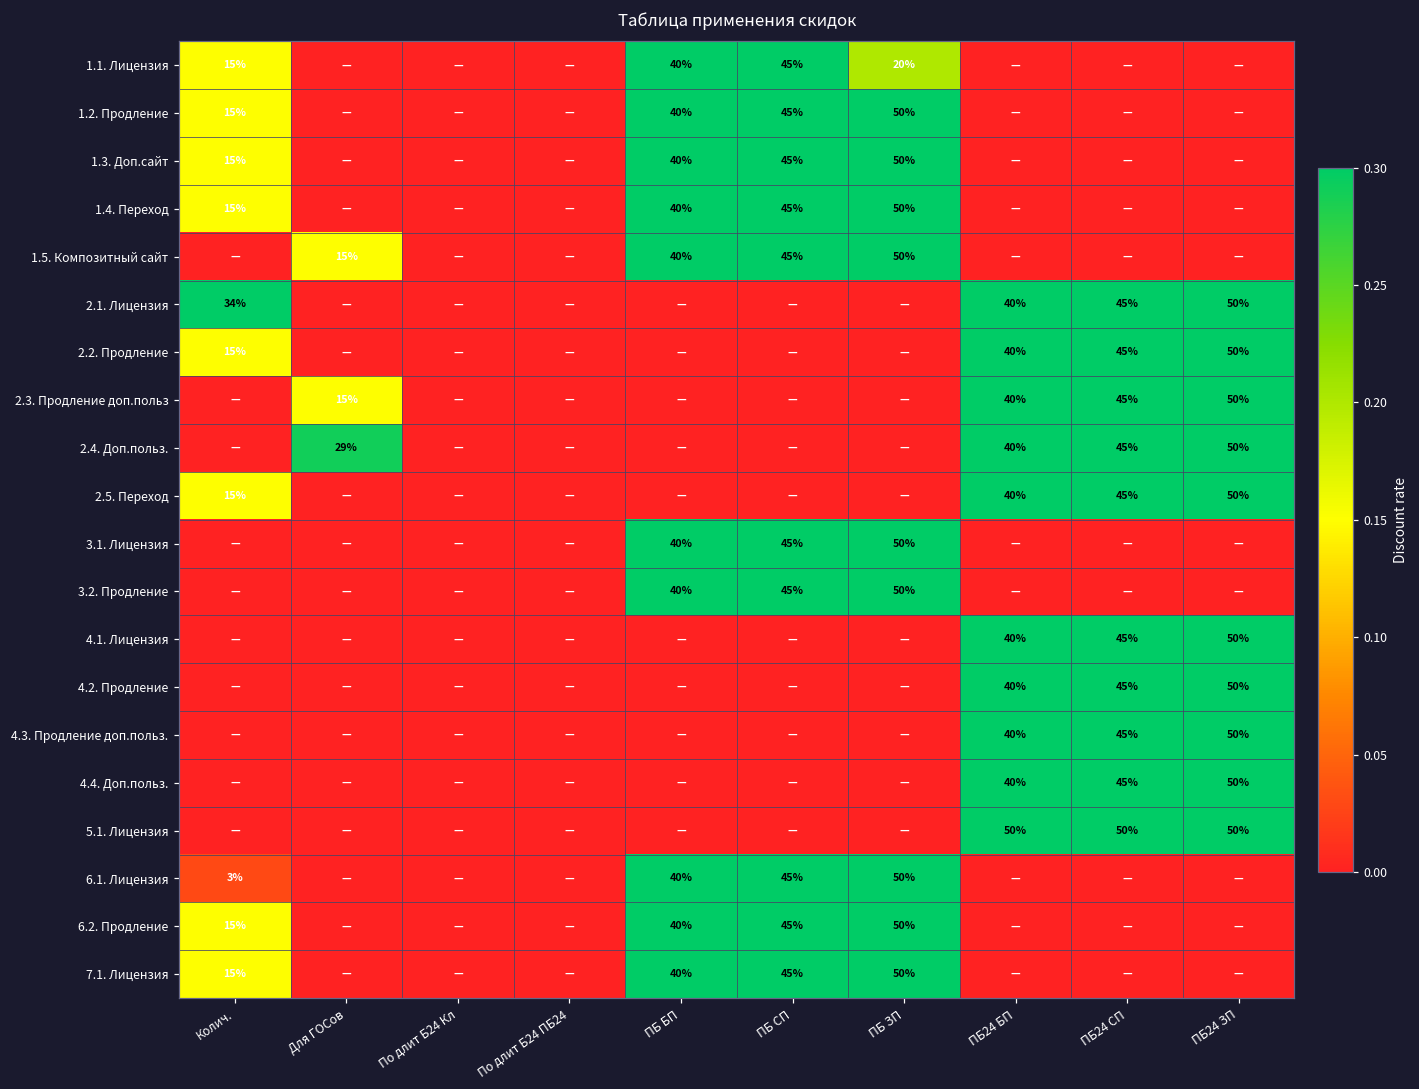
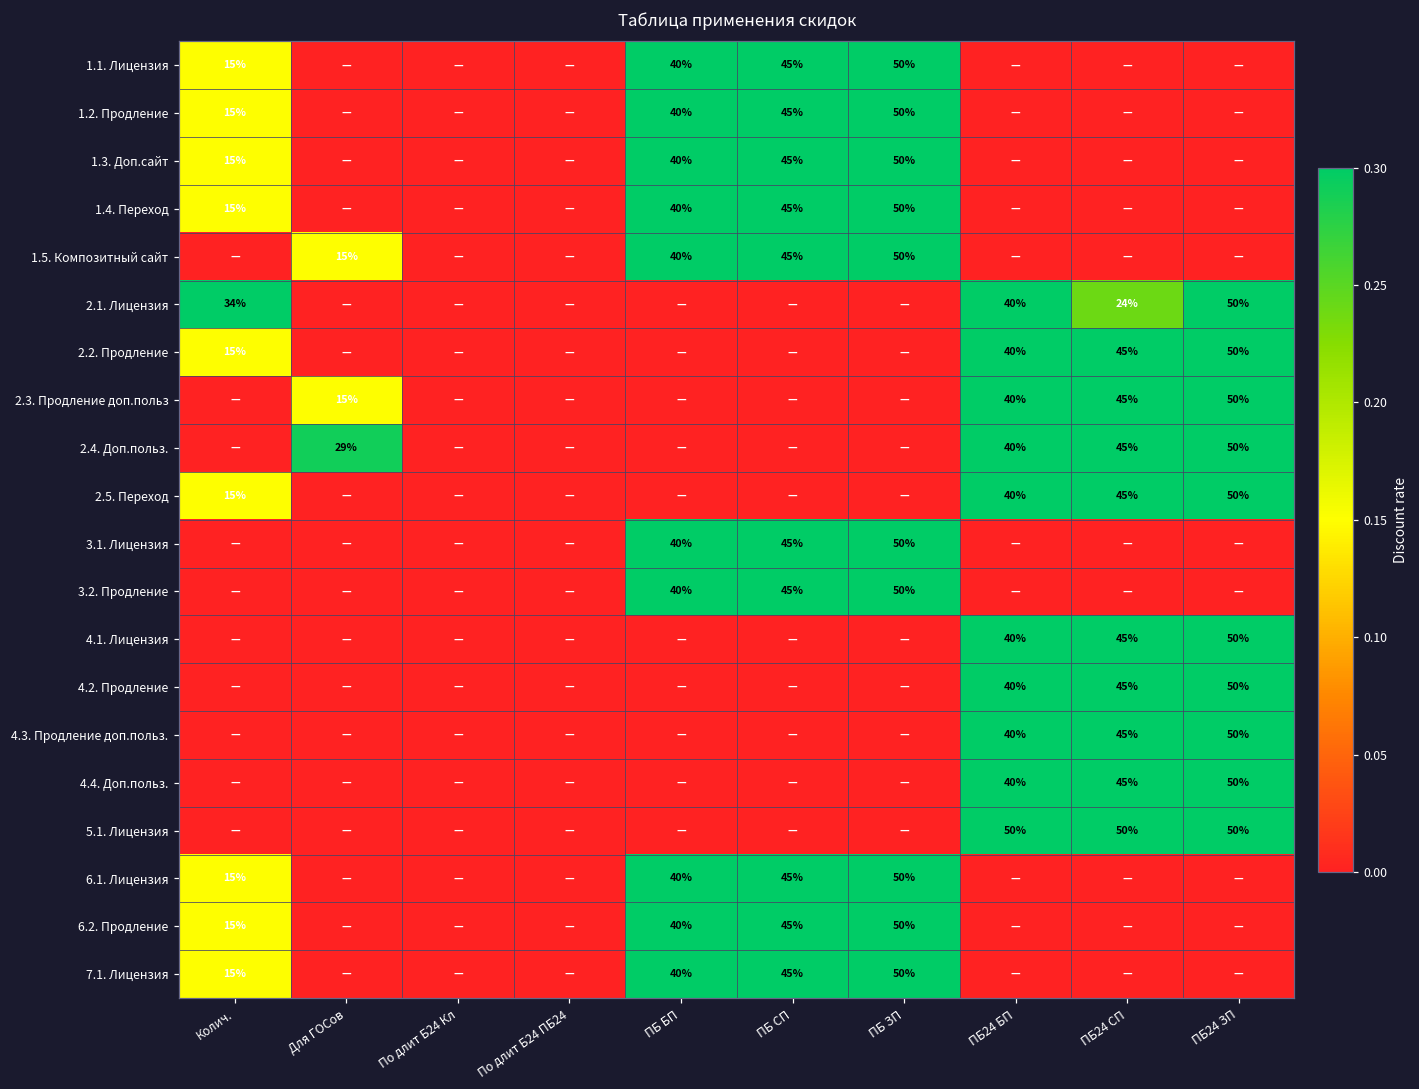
1.1. Лицензия, ПБ ЗП: 20% -> 50%
2.1. Лицензия, ПБ24 СП: 45% -> 24%
6.1. Лицензия, Колич.: 3% -> 15%
